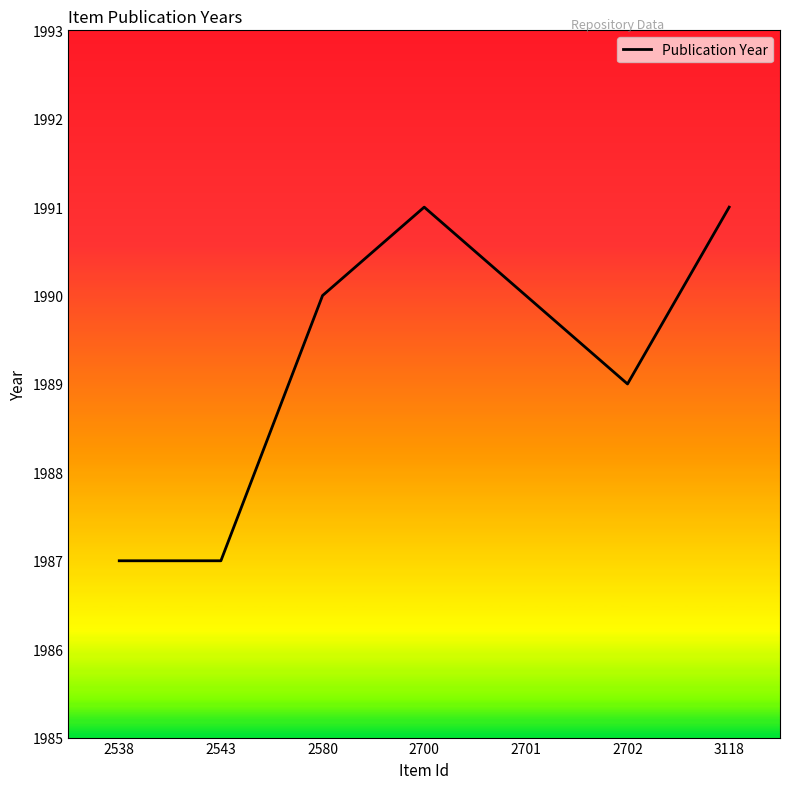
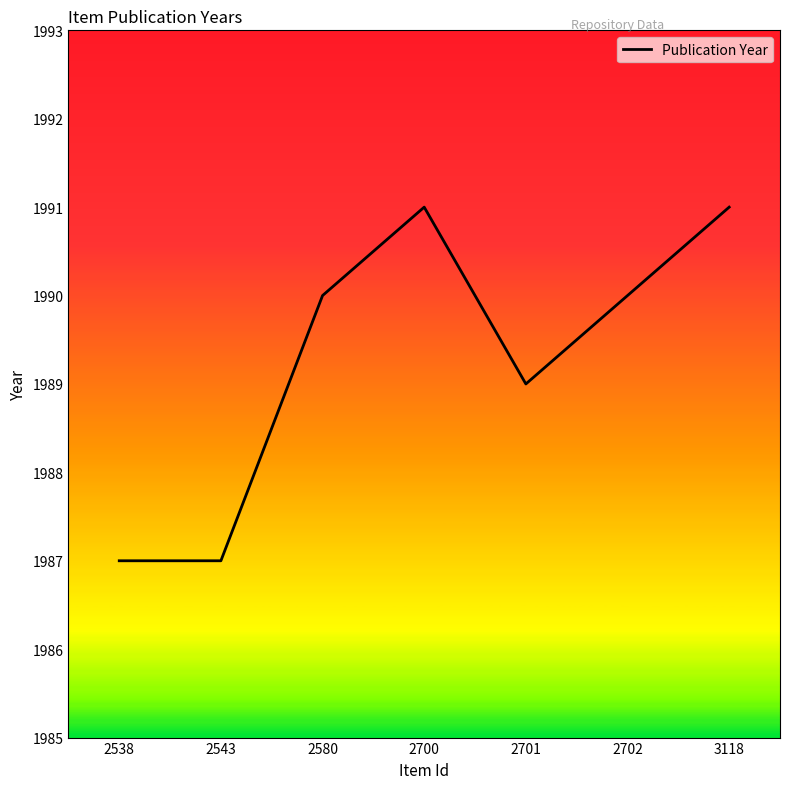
2701: 1990 -> 1989
2702: 1989 -> 1990
